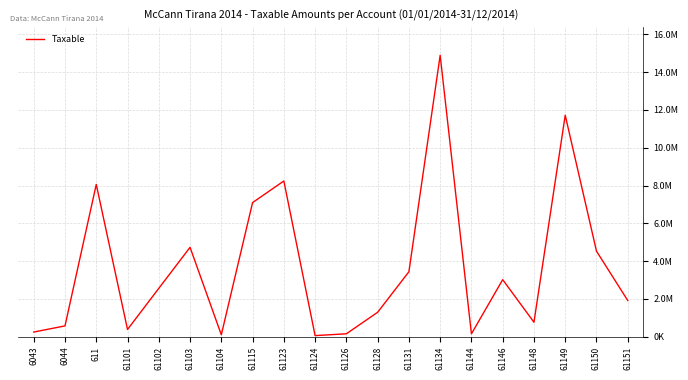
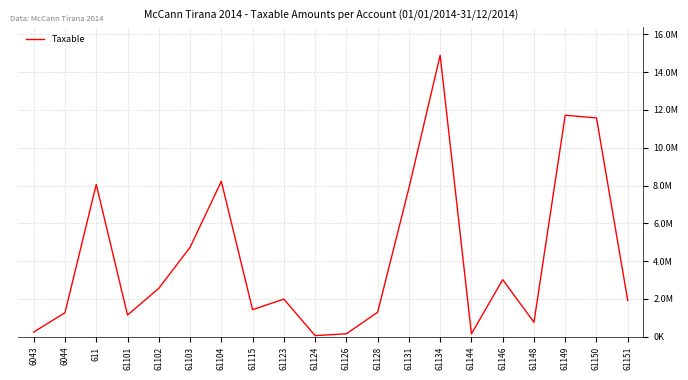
6044: 600000 -> 1300000
61101: 400000 -> 1100000
61104: 100000 -> 8200000
61115: 7100000 -> 1400000
61123: 8200000 -> 2000000
61131: 3400000 -> 7900000
61150: 4500000 -> 11600000
